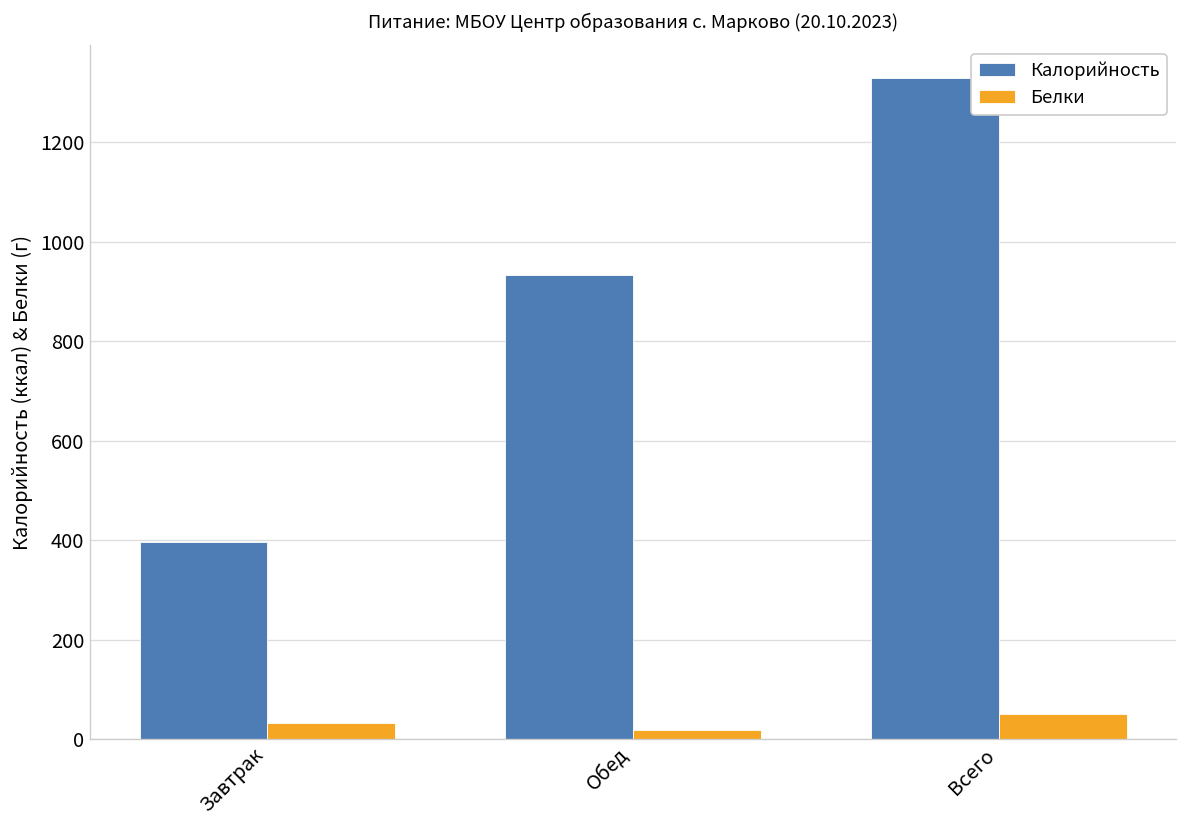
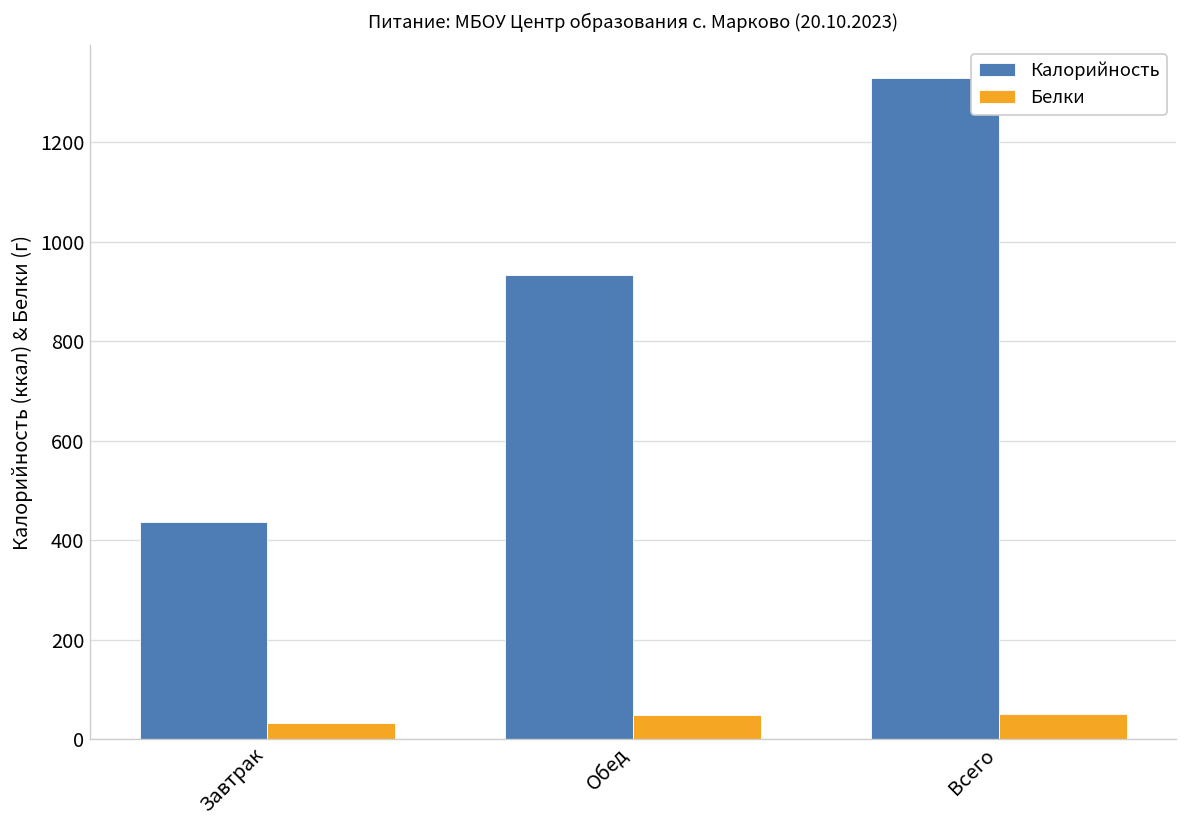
Калорийность, Завтрак: 400 -> 440
Белки, Обед: 20 -> 50
